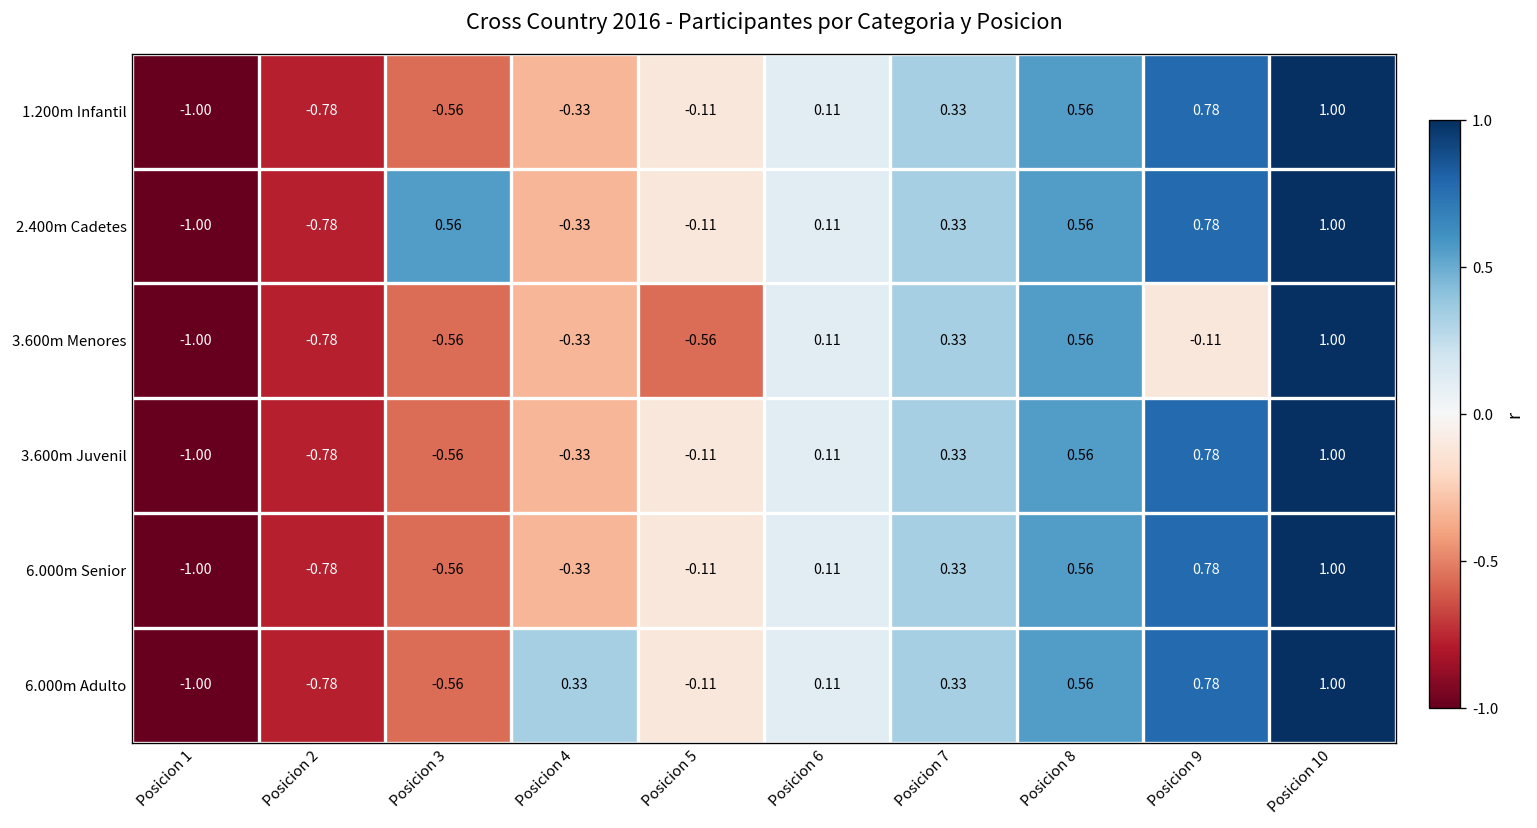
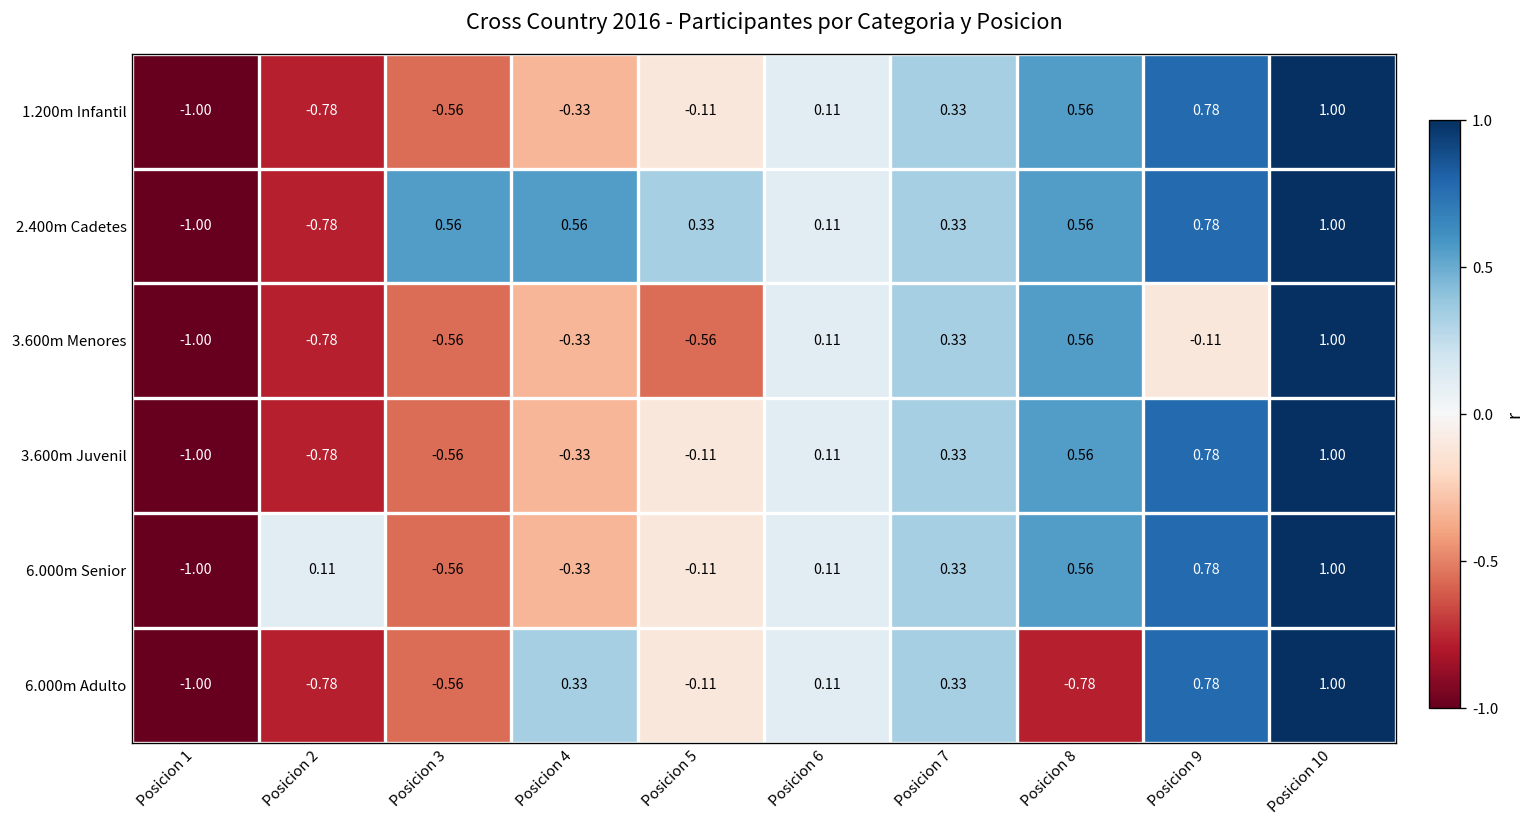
2.400m Cadetes, Posicion 4: -0.33 -> 0.56
2.400m Cadetes, Posicion 5: -0.11 -> 0.33
6.000m Senior, Posicion 2: -0.78 -> 0.11
6.000m Adulto, Posicion 8: 0.56 -> -0.78
